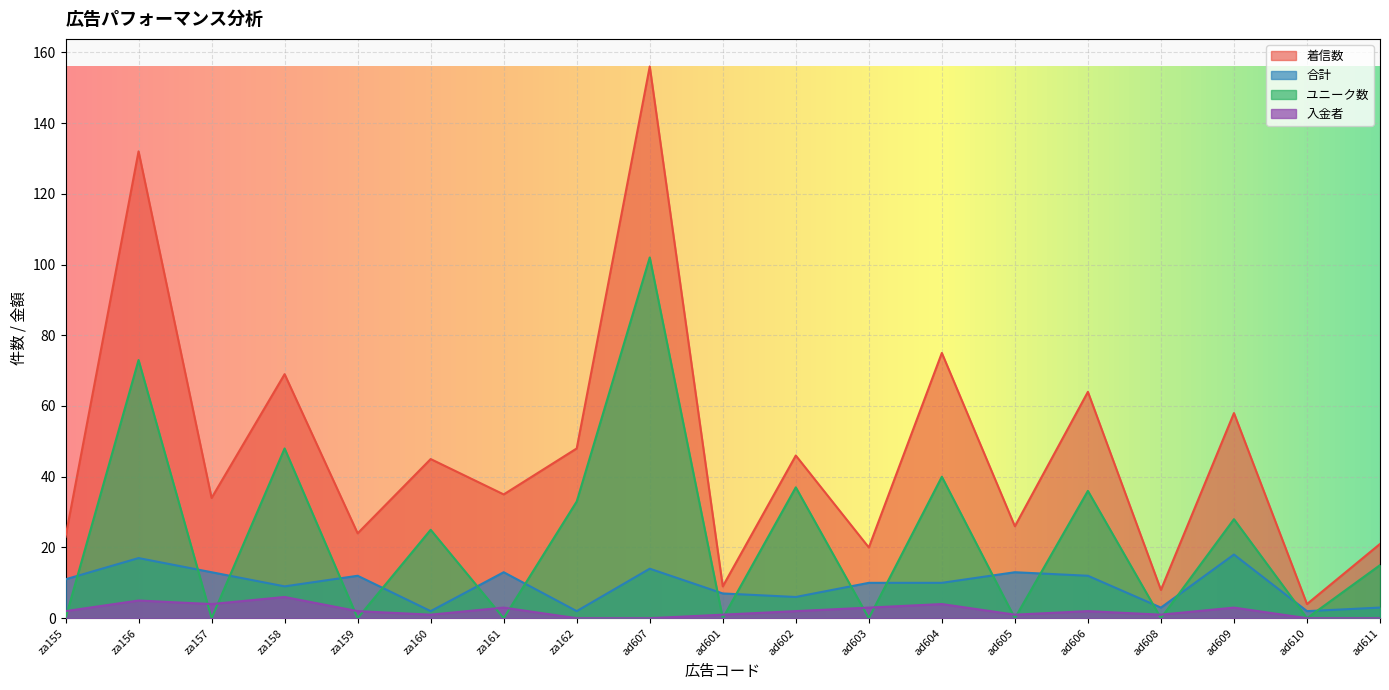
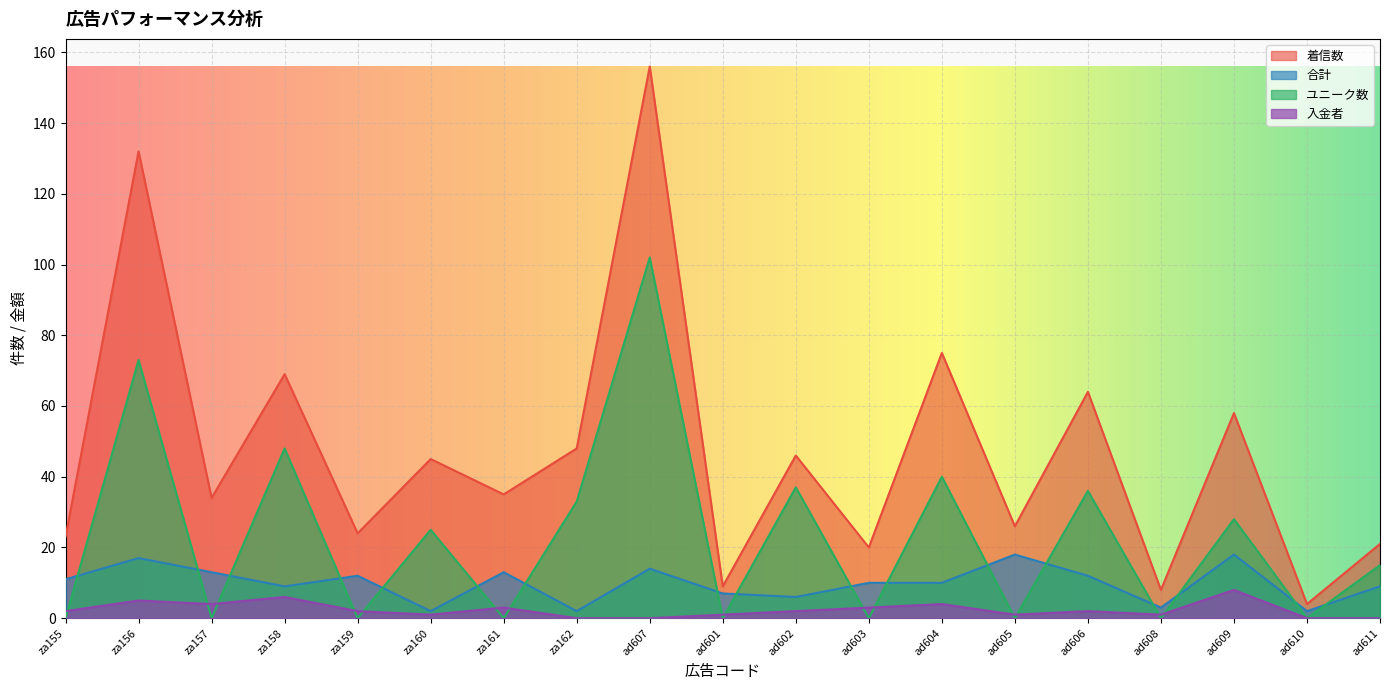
合計, ad605: 13 -> 18
入金者, ad609: 3 -> 8
合計, ad611: 3 -> 9
